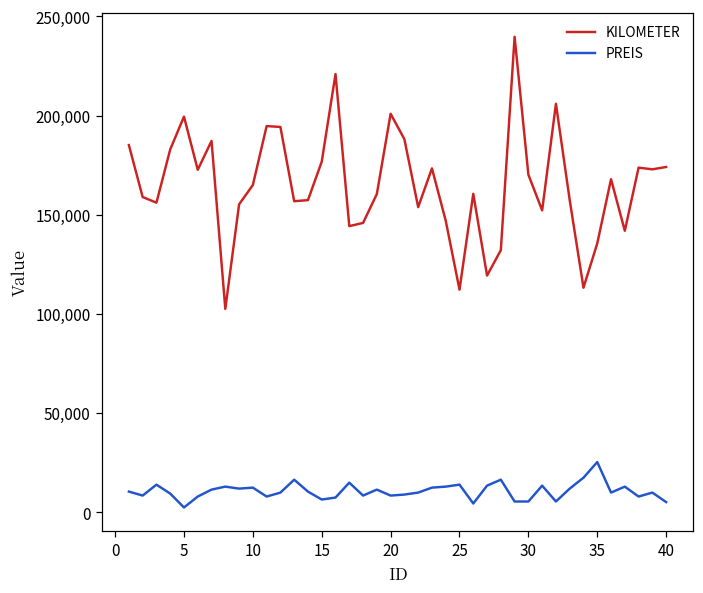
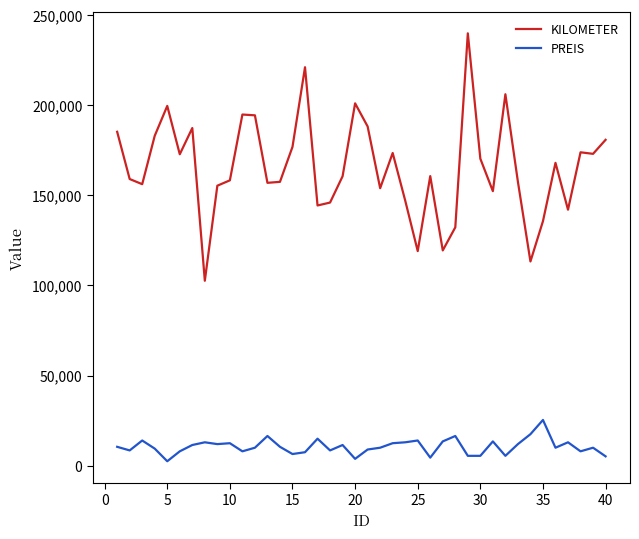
KILOMETER, 10: 165,000 -> 158,000
PREIS, 20: 8,000 -> 4,000
KILOMETER, 25: 112,000 -> 119,000
KILOMETER, 40: 174,000 -> 181,000
